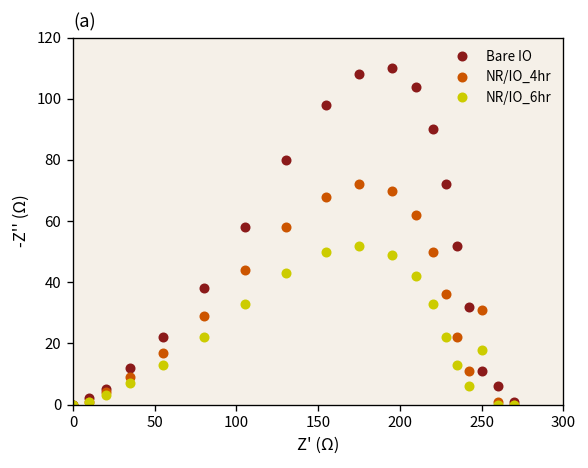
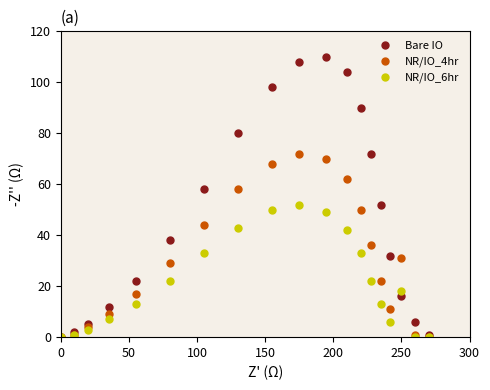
Bare IO, 250: 11 -> 16
